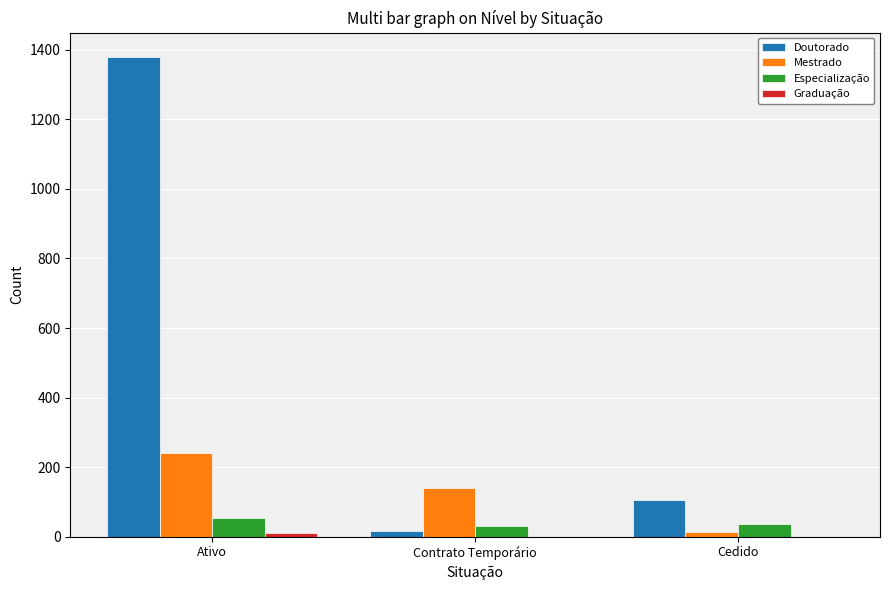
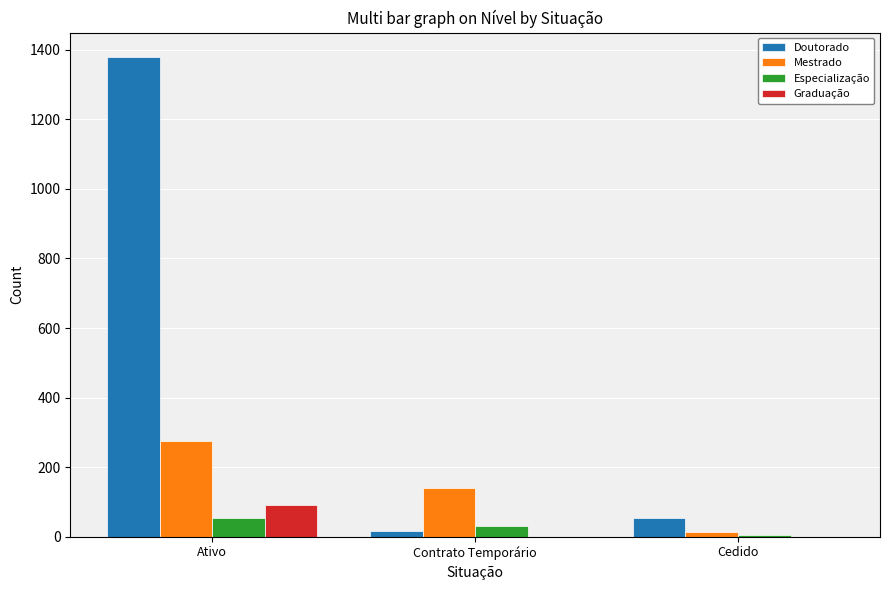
Mestrado, Ativo: 240 -> 280
Graduação, Ativo: 10 -> 90
Doutorado, Cedido: 110 -> 60
Especialização, Cedido: 40 -> 10
